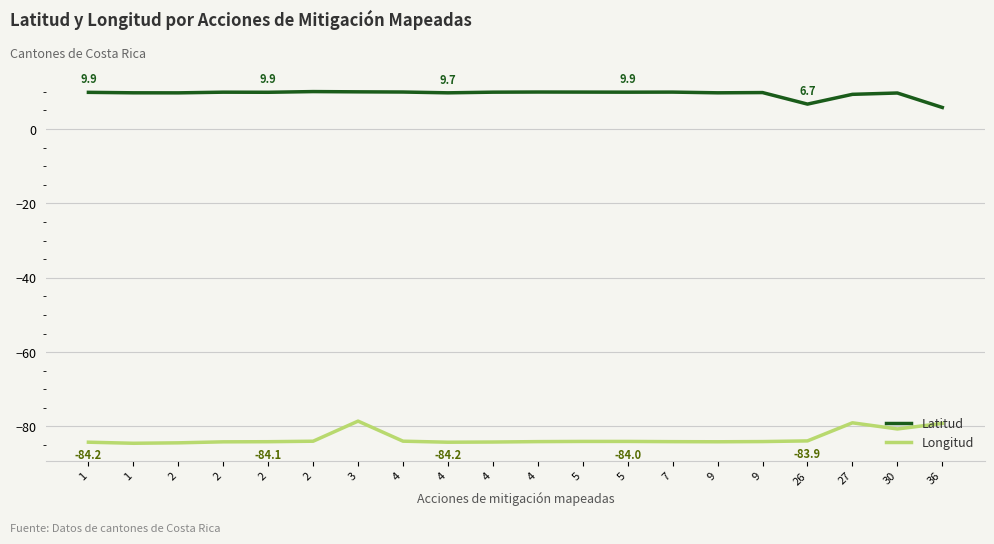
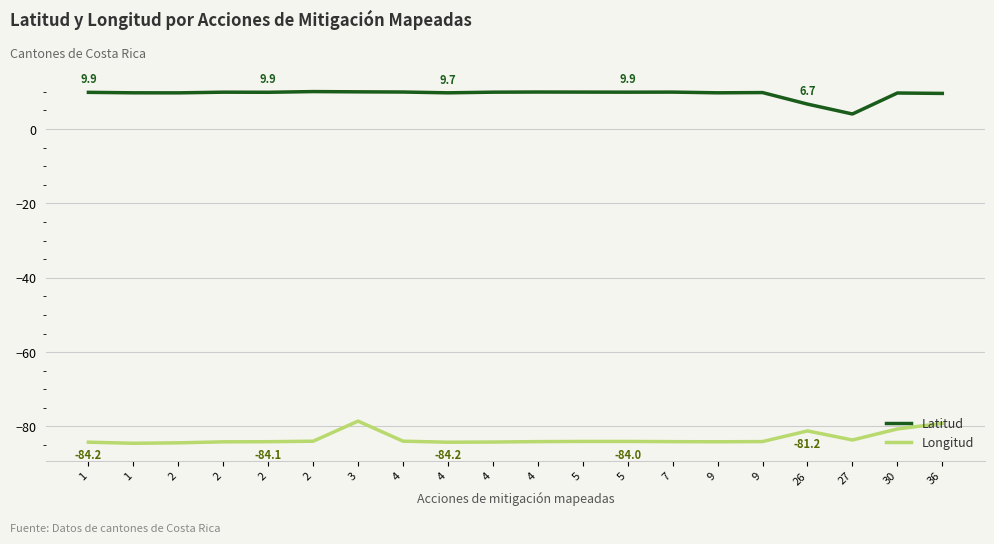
Longitud, 26: -83.9 -> -81.2
Latitud, 27: 9 -> 4
Longitud, 27: -79 -> -84
Latitud, 36: 6 -> 10
